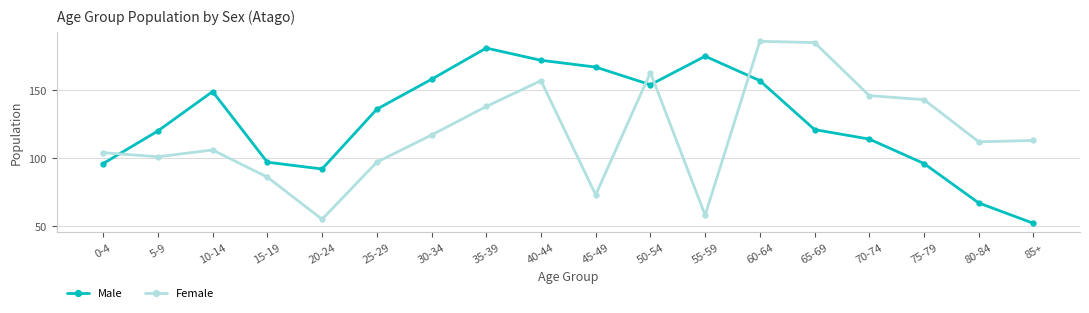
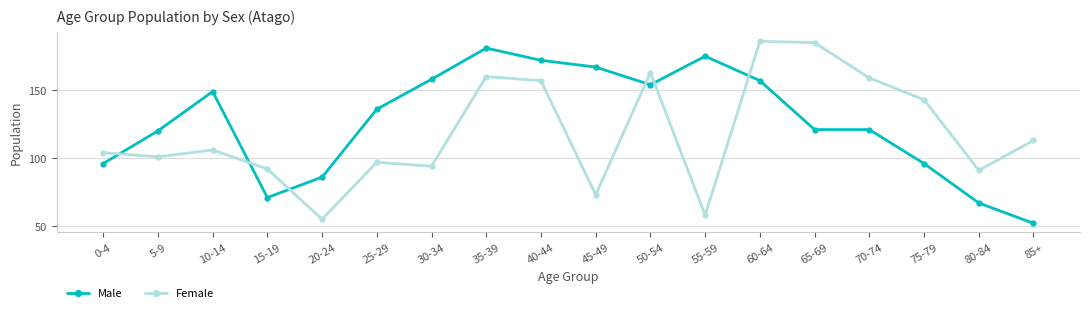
Male, 15-19: 97 -> 71
Female, 15-19: 86 -> 92
Male, 20-24: 92 -> 86
Female, 30-34: 117 -> 94
Female, 35-39: 138 -> 160
Male, 70-74: 114 -> 121
Female, 70-74: 146 -> 159
Female, 80-84: 112 -> 91
